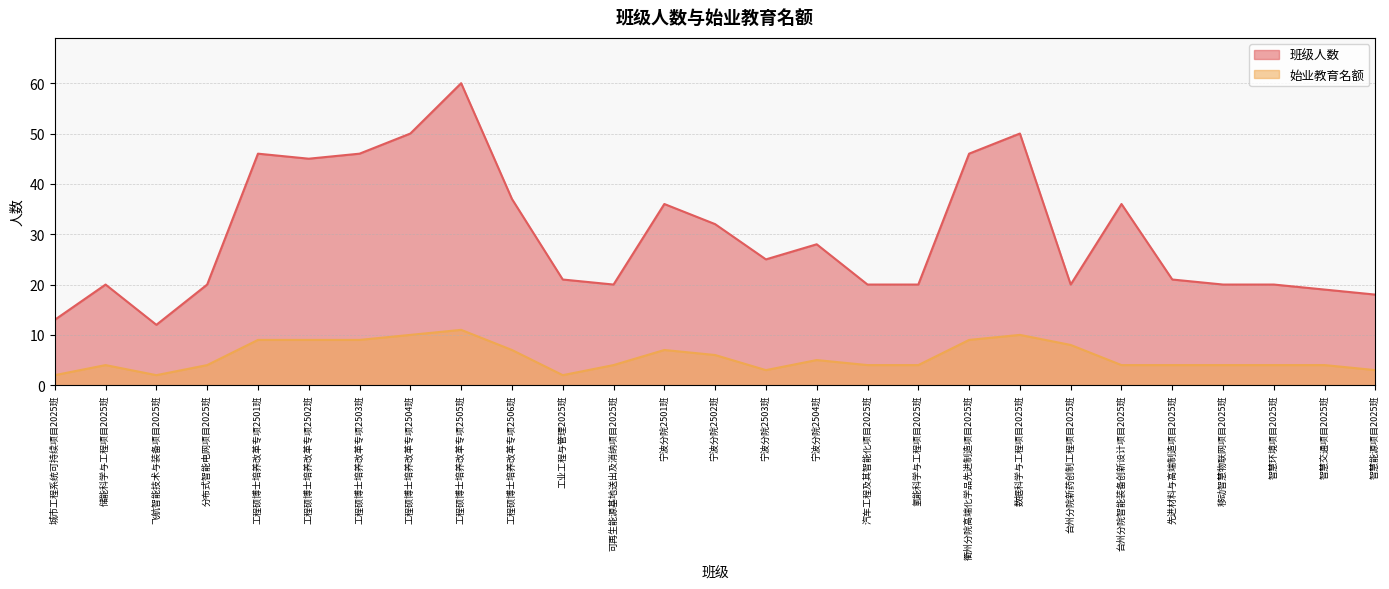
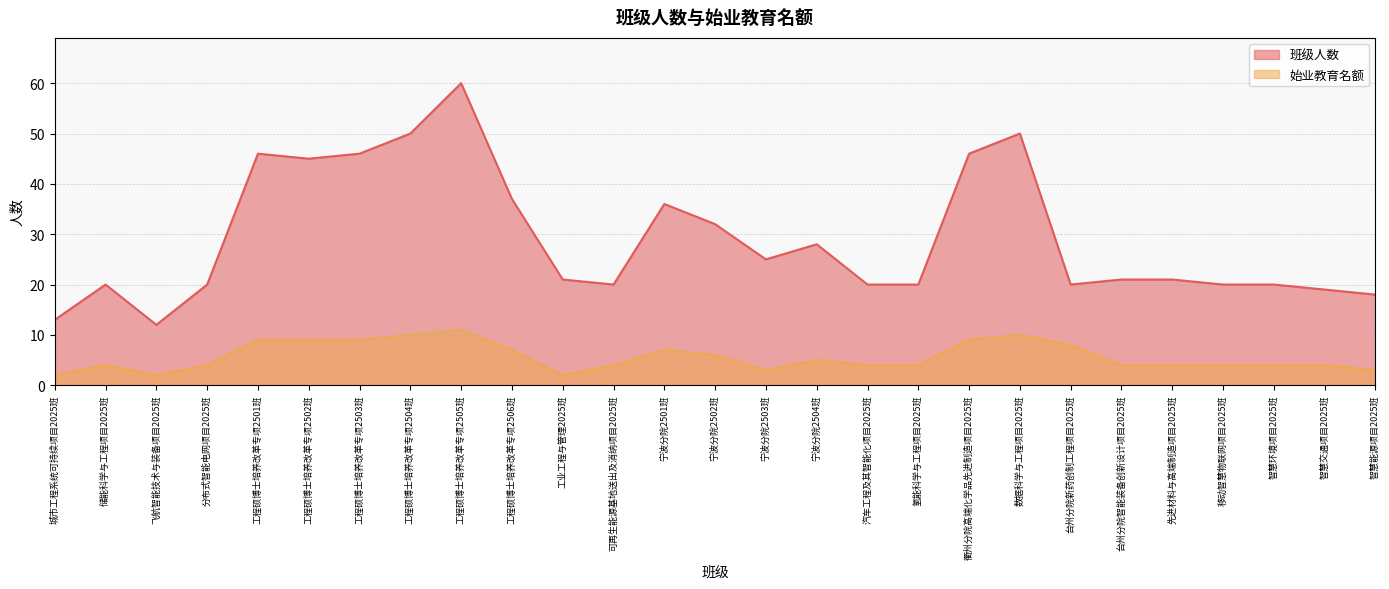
班级人数, 台州分院智能装备创新设计项目2025班: 36 -> 21
